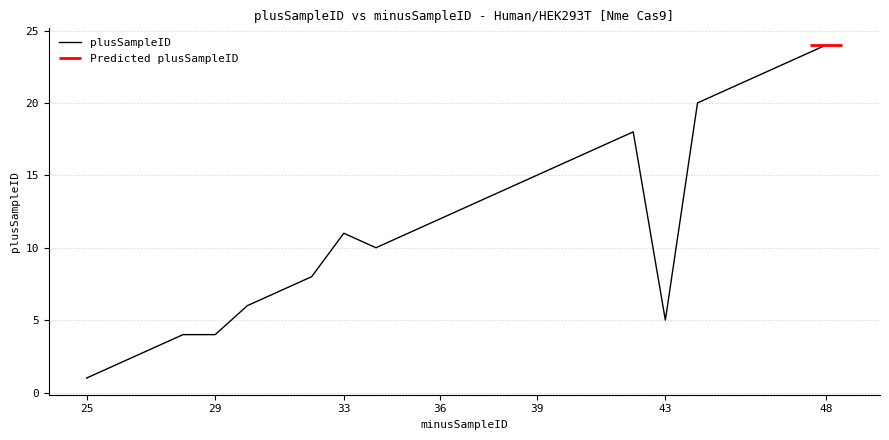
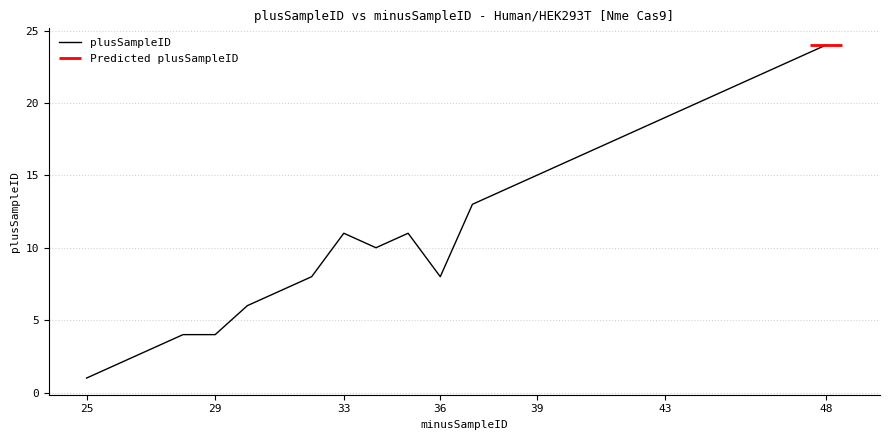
plusSampleID, 36: 12 -> 8
plusSampleID, 43: 5 -> 19
